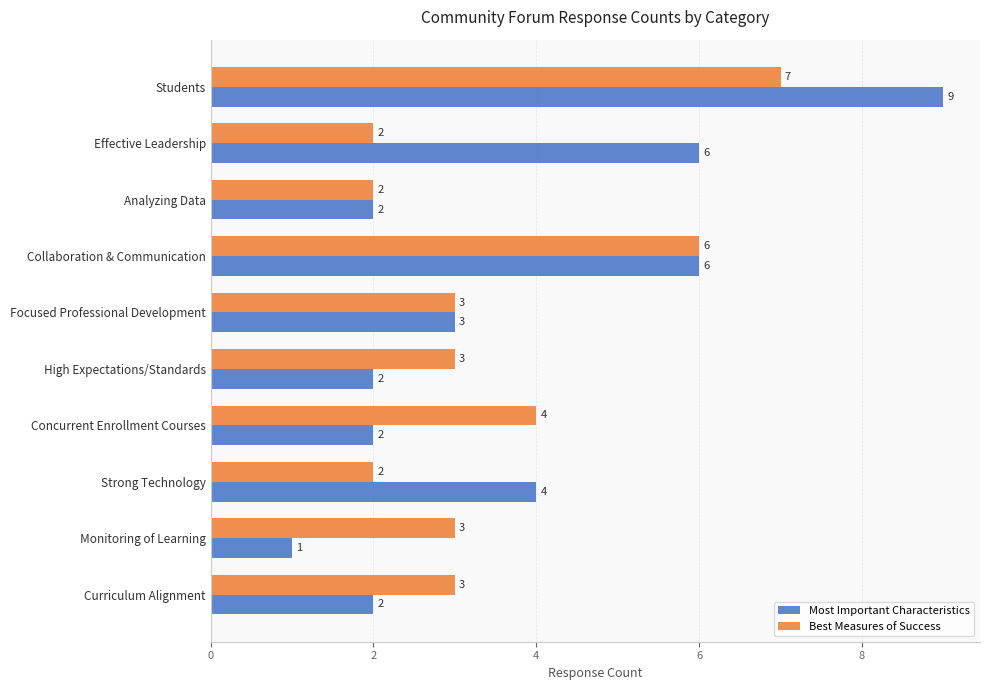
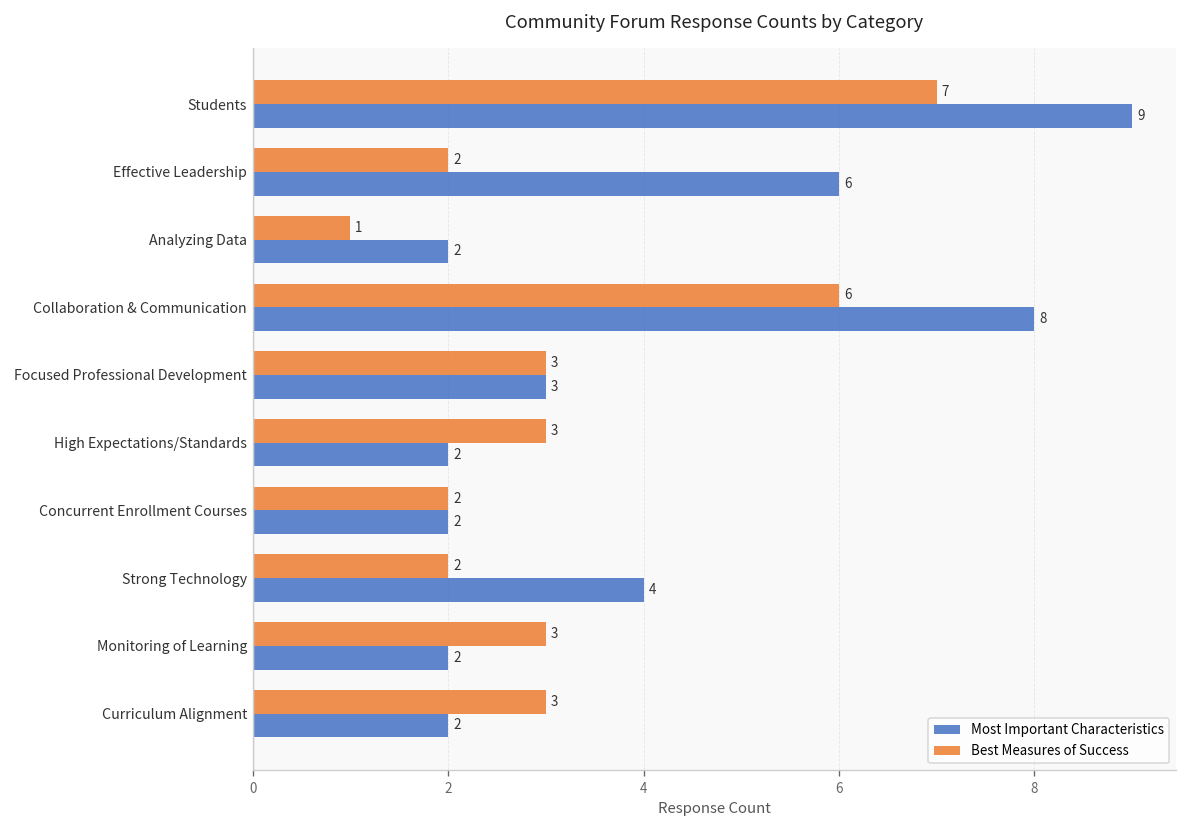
Best Measures of Success, Analyzing Data: 2 -> 1
Most Important Characteristics, Collaboration & Communication: 6 -> 8
Best Measures of Success, Concurrent Enrollment Courses: 4 -> 2
Most Important Characteristics, Monitoring of Learning: 1 -> 2
